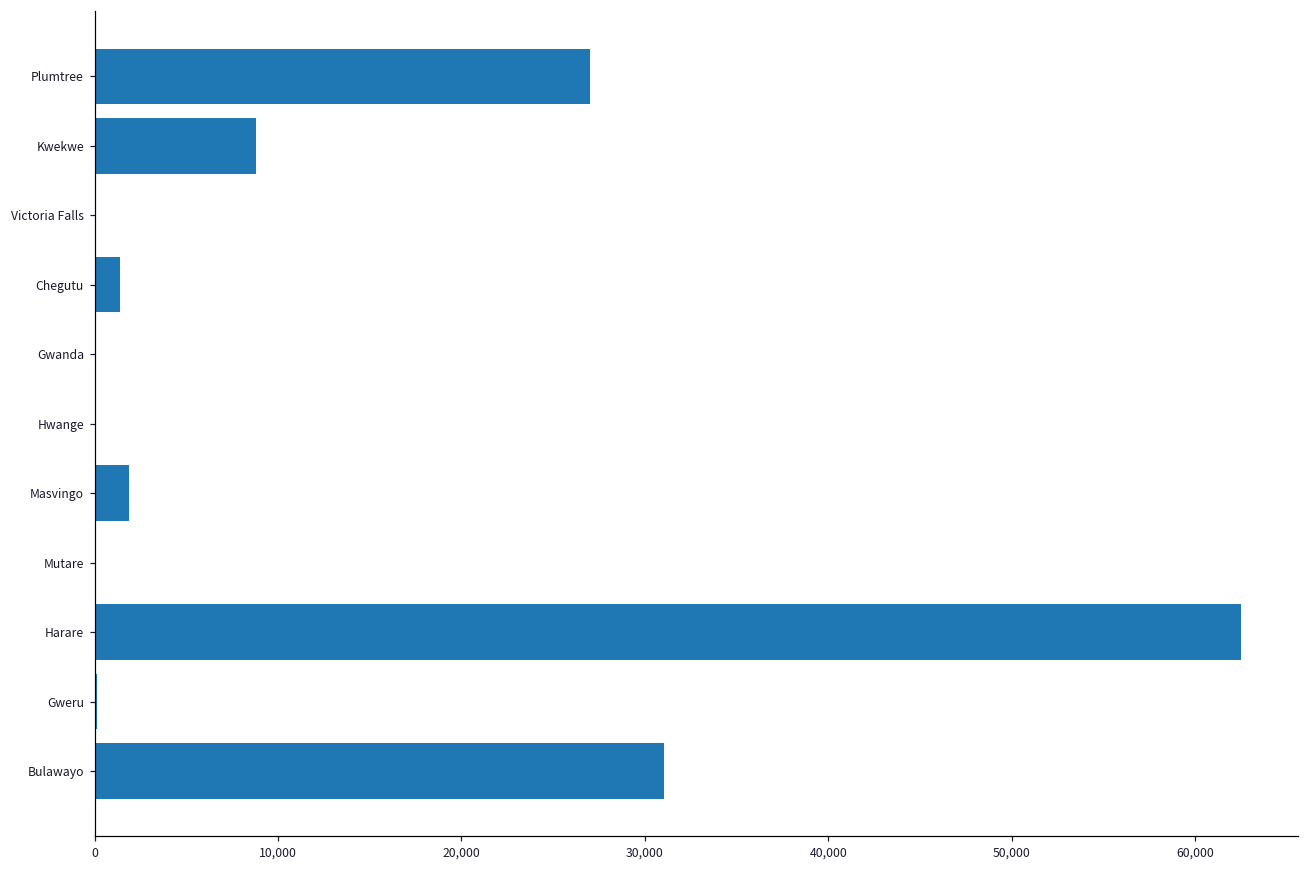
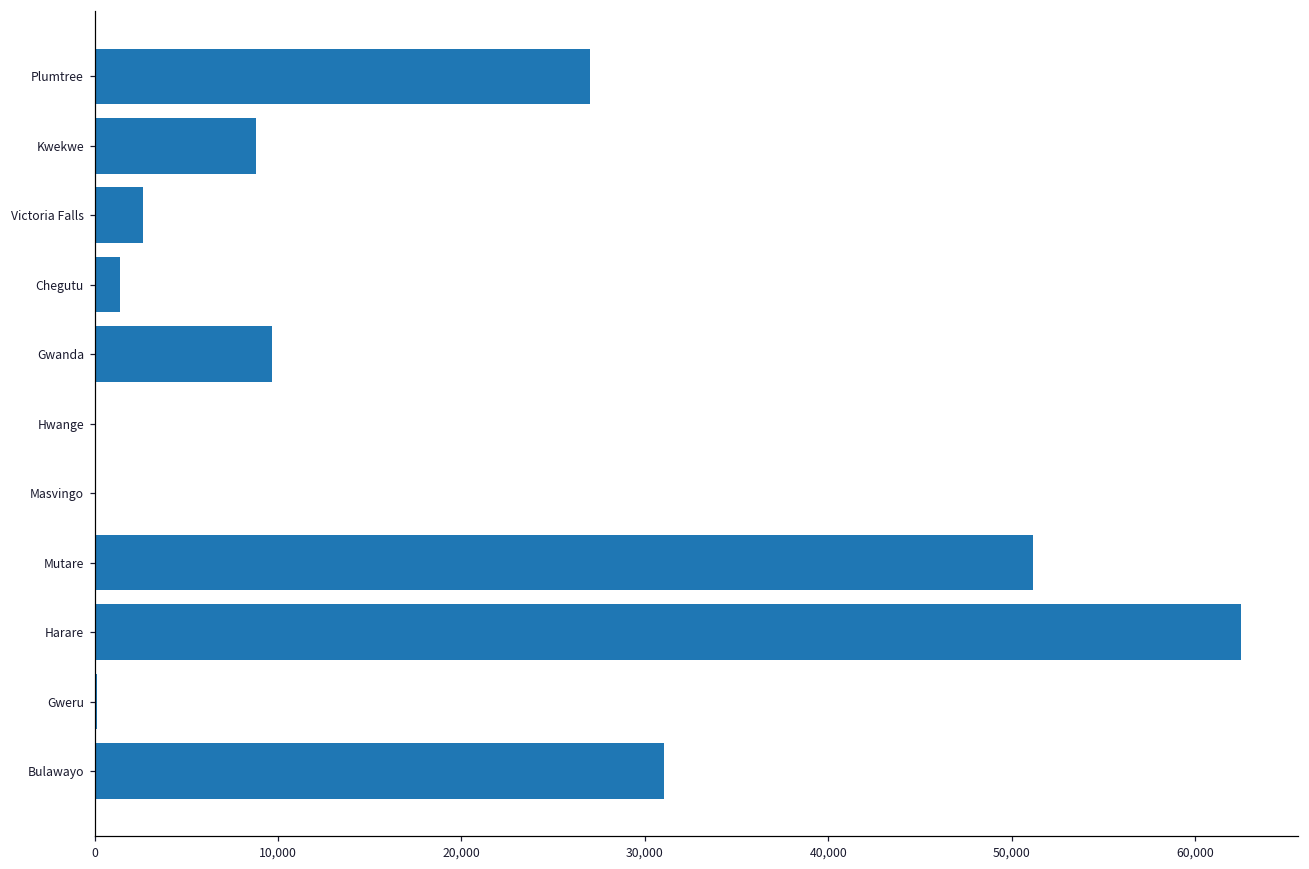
Victoria Falls: 0 -> 2,600
Gwanda: 0 -> 9,700
Masvingo: 1,900 -> 0
Mutare: 0 -> 51,200
